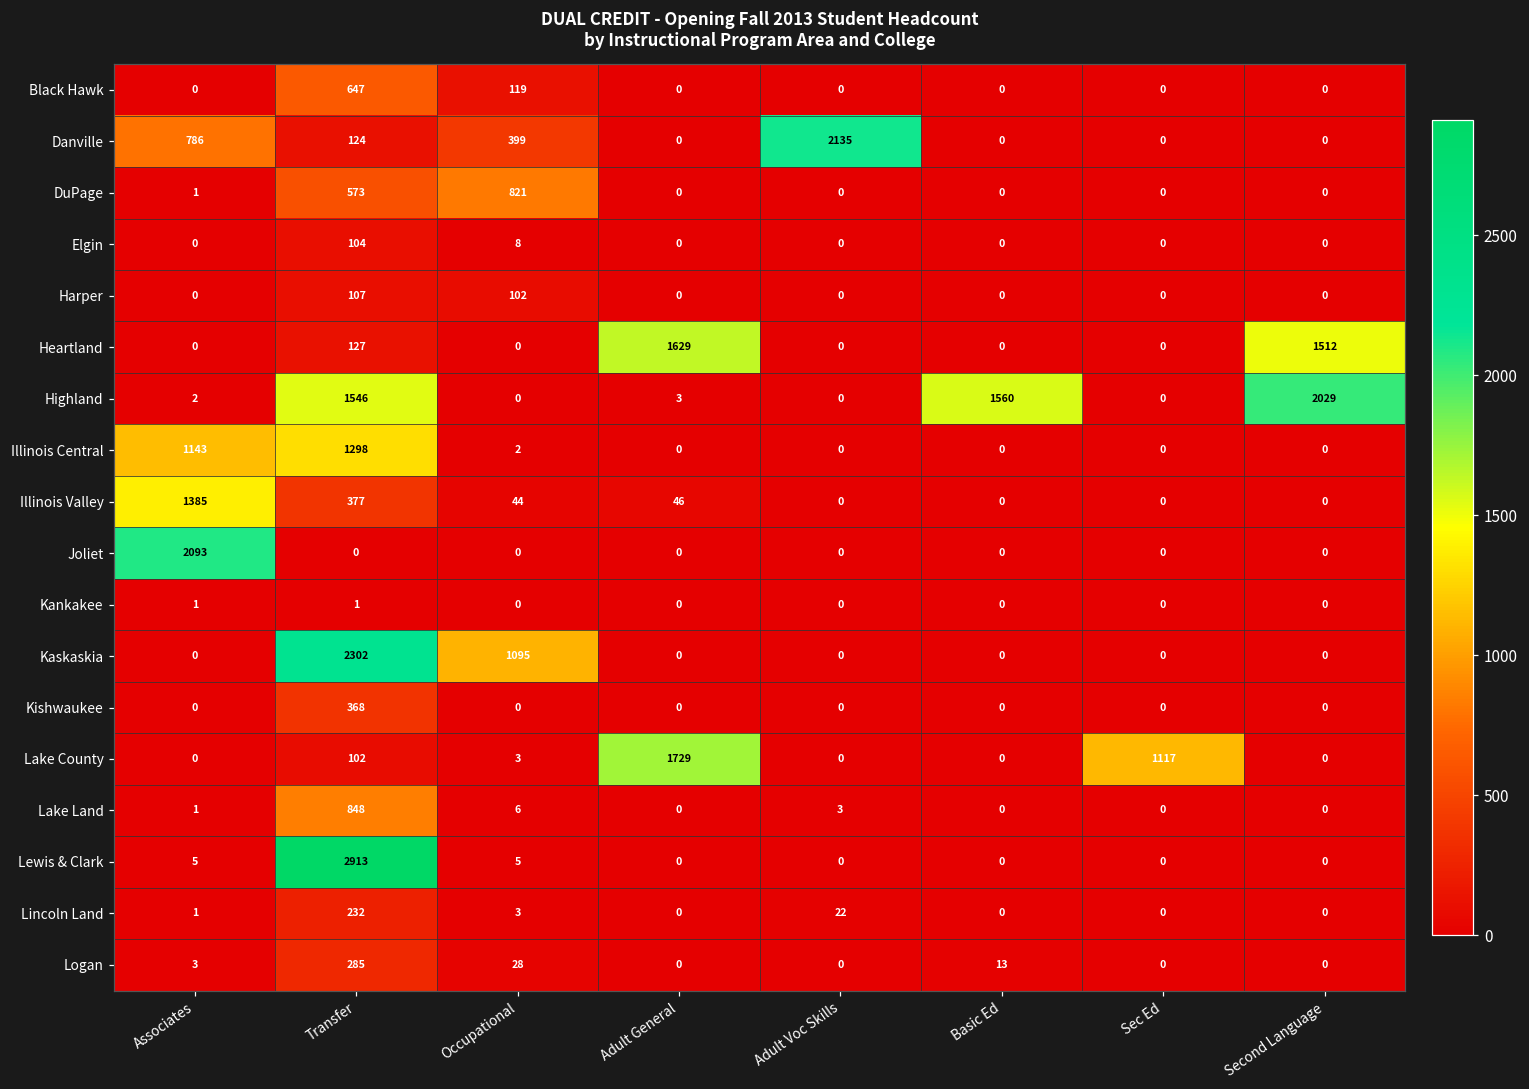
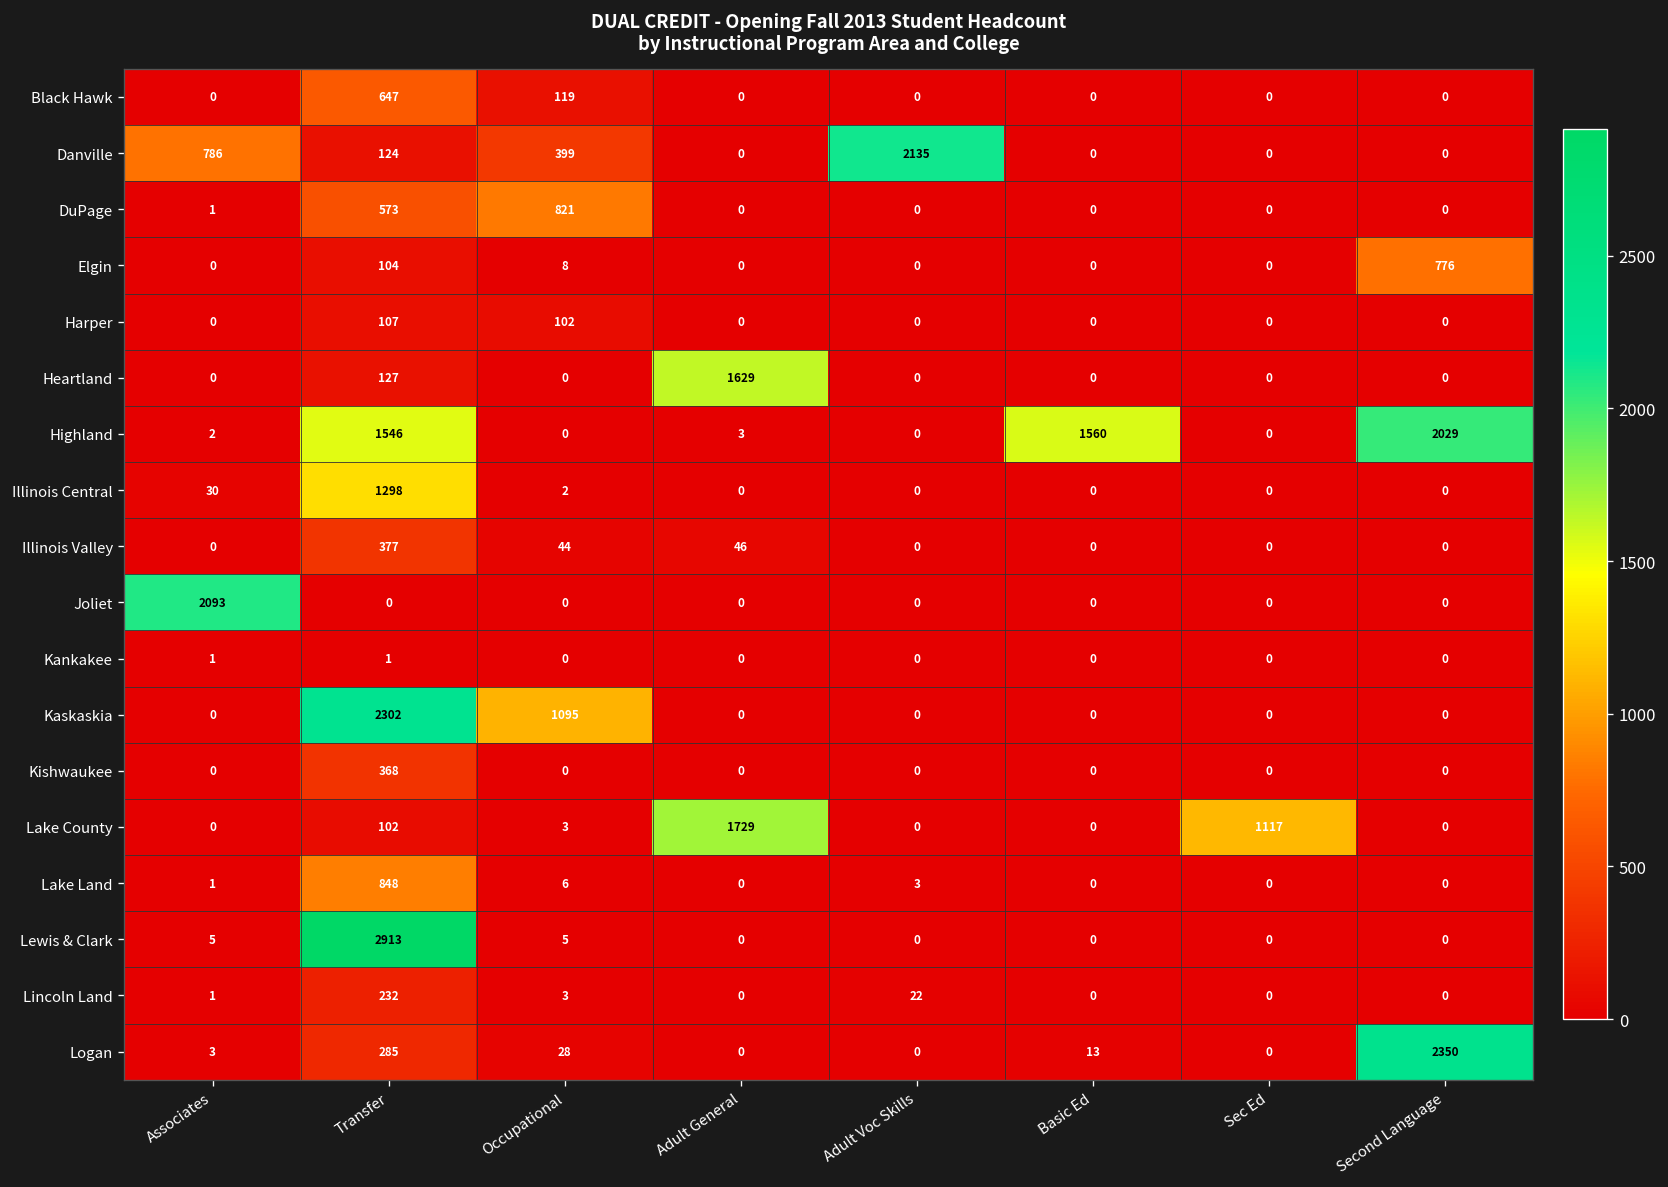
Elgin, Second Language: 0 -> 776
Heartland, Second Language: 1512 -> 0
Illinois Central, Associates: 1143 -> 30
Illinois Valley, Associates: 1385 -> 0
Logan, Second Language: 0 -> 2350
